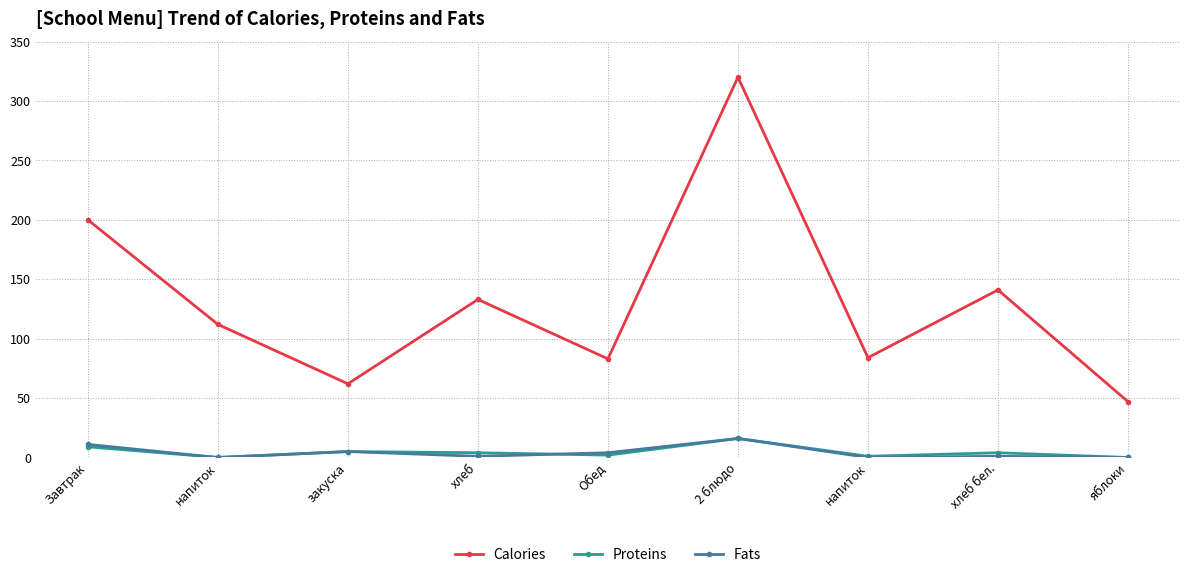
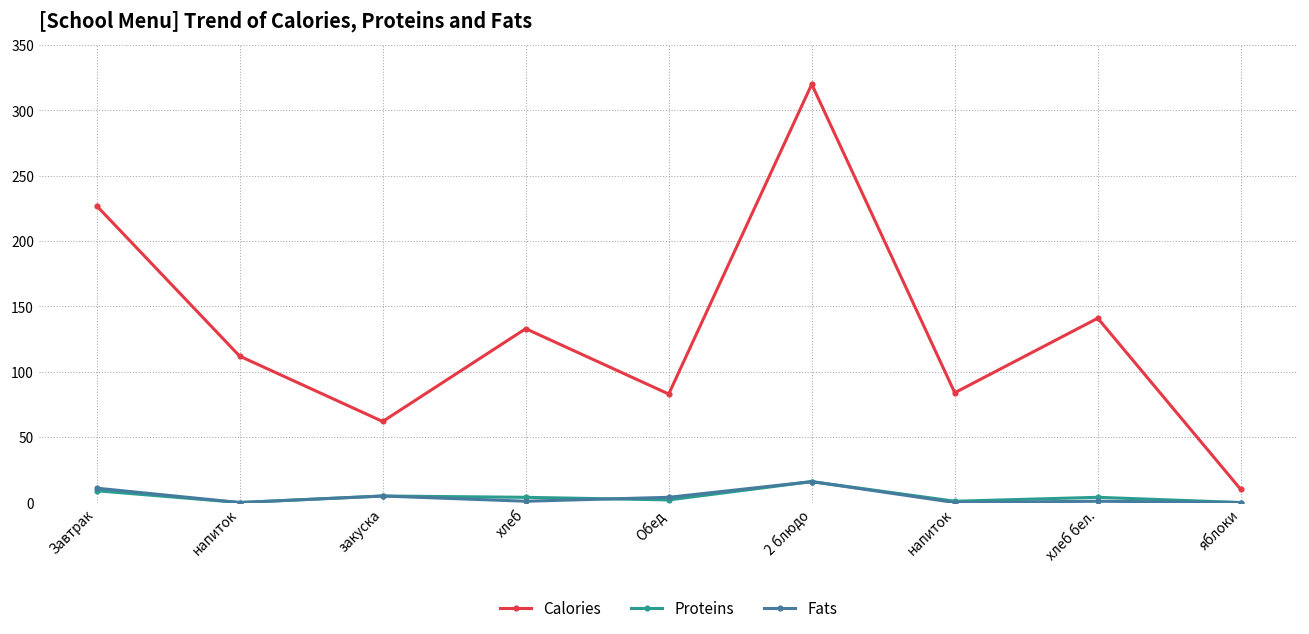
Calories, Завтрак: 200 -> 227
Calories, яблоки: 47 -> 10
